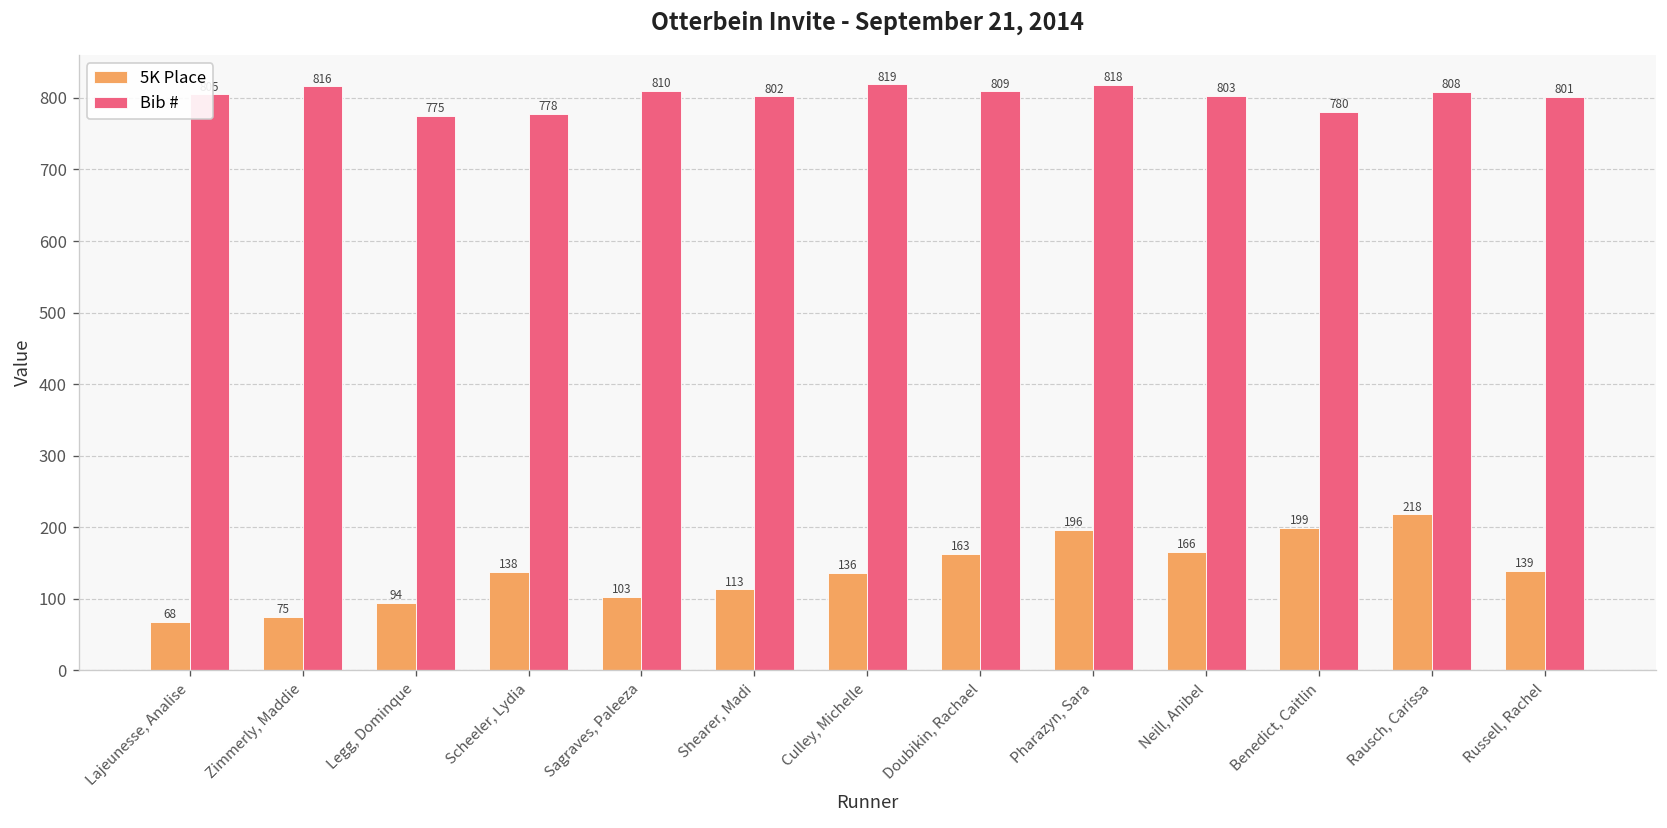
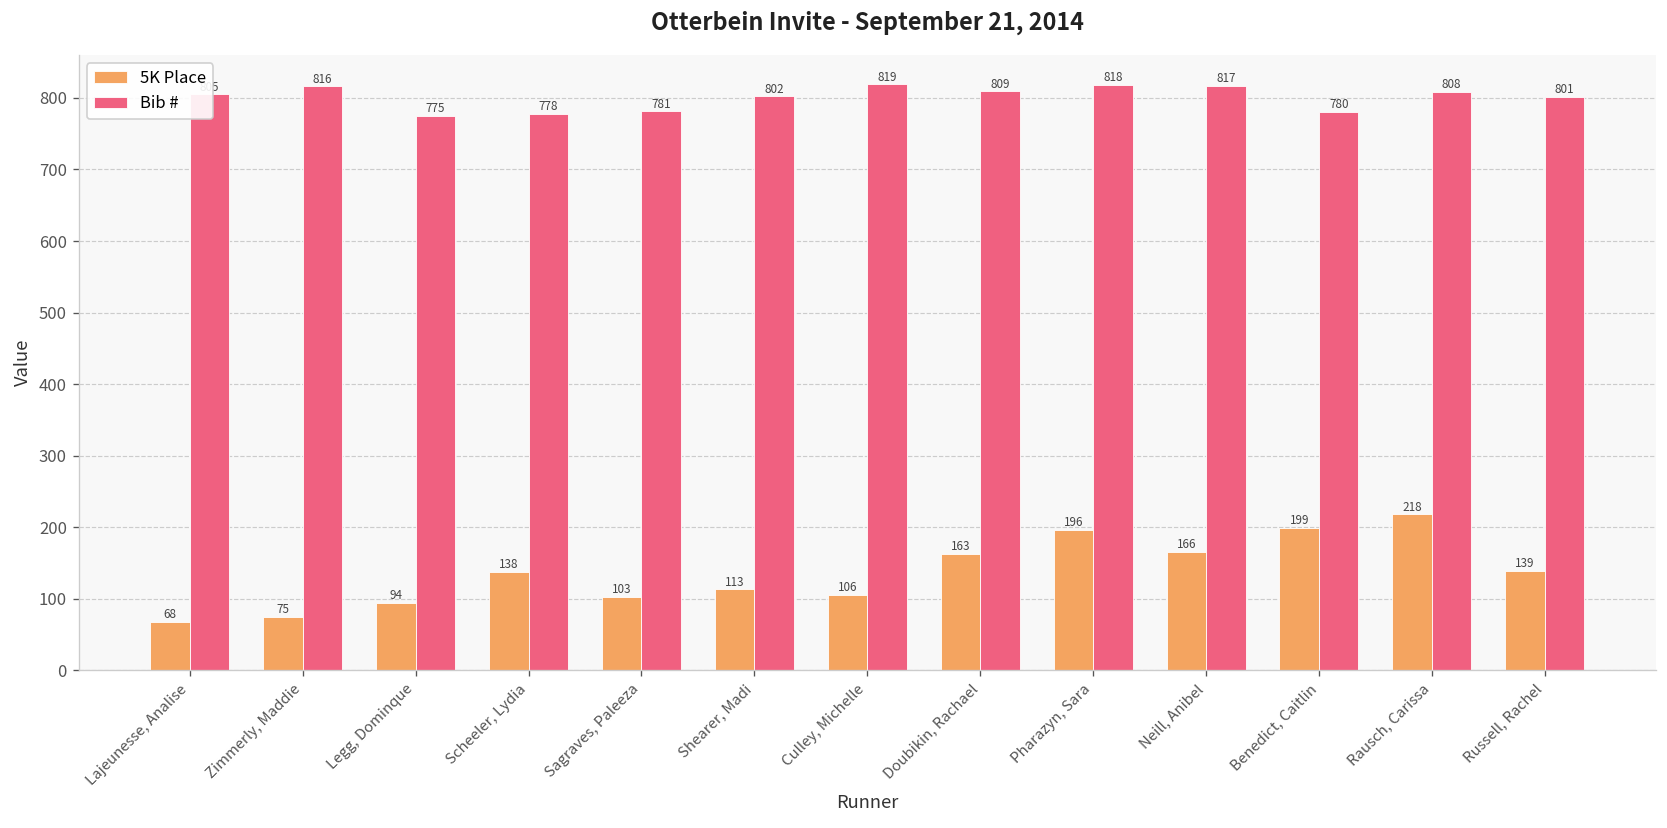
Bib #, Sagraves, Paleeza: 810 -> 781
5K Place, Culley, Michelle: 136 -> 106
Bib #, Neill, Anibel: 803 -> 817
